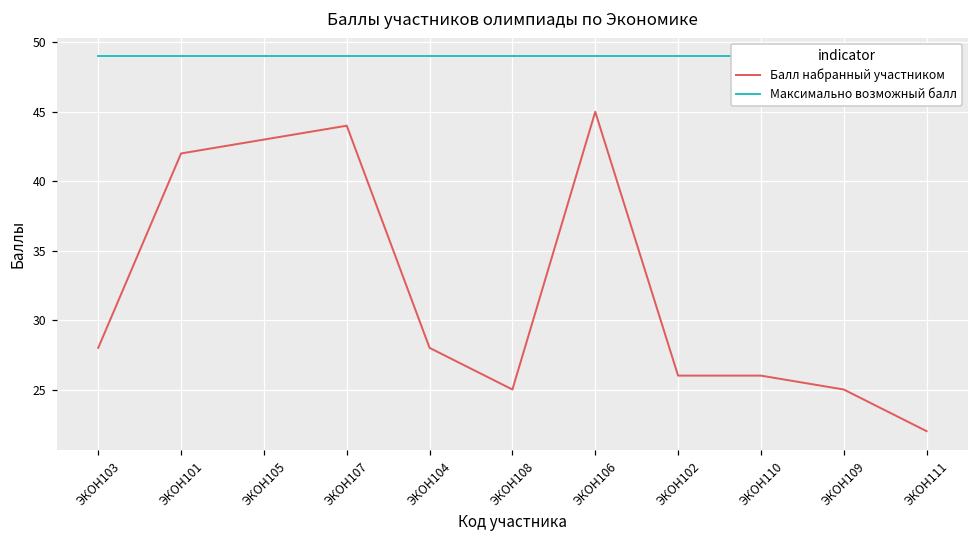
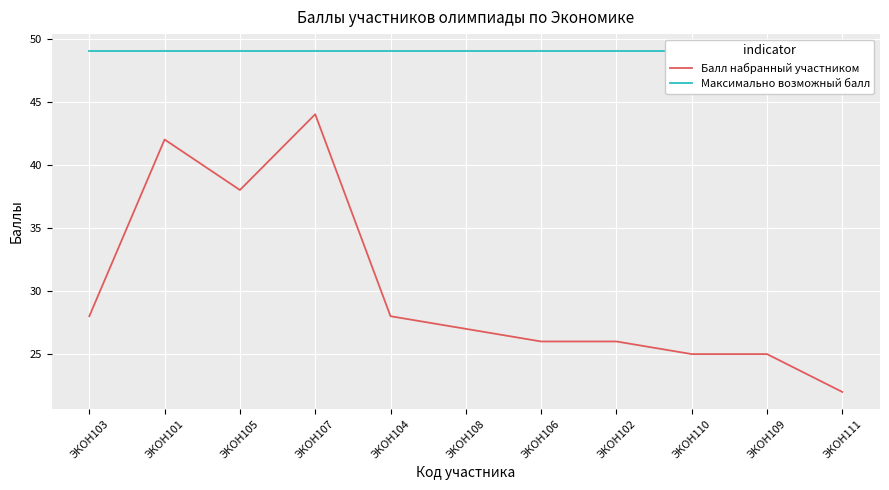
Балл набранный участником, ЭКОН105: 43 -> 38
Балл набранный участником, ЭКОН108: 25 -> 27
Балл набранный участником, ЭКОН106: 45 -> 26
Балл набранный участником, ЭКОН110: 26 -> 25
